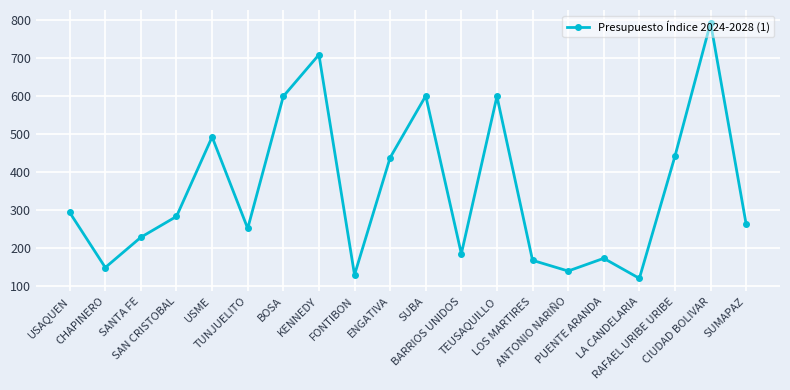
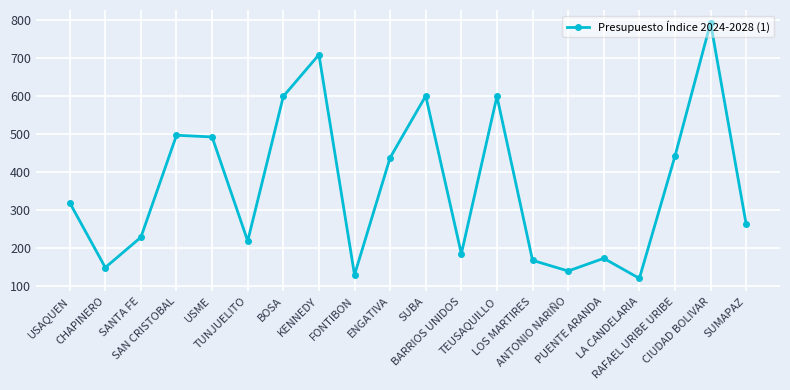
USAQUEN: 290 -> 320
SAN CRISTOBAL: 280 -> 500
TUNJUELITO: 250 -> 220
